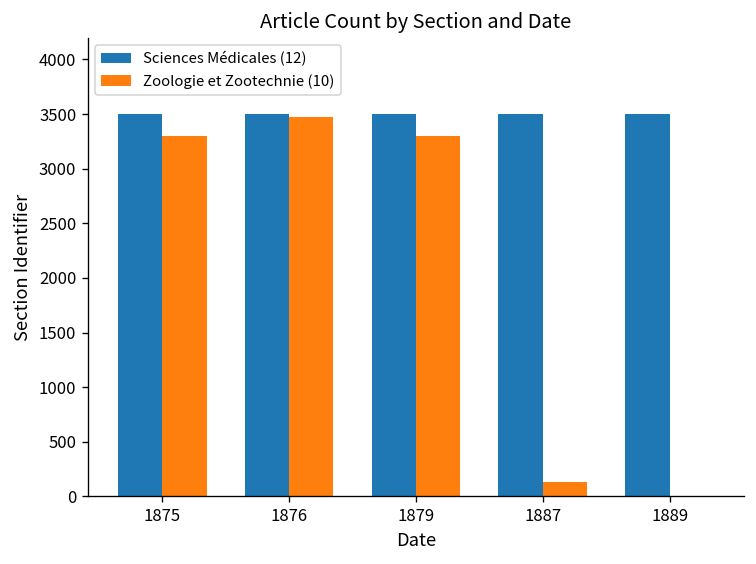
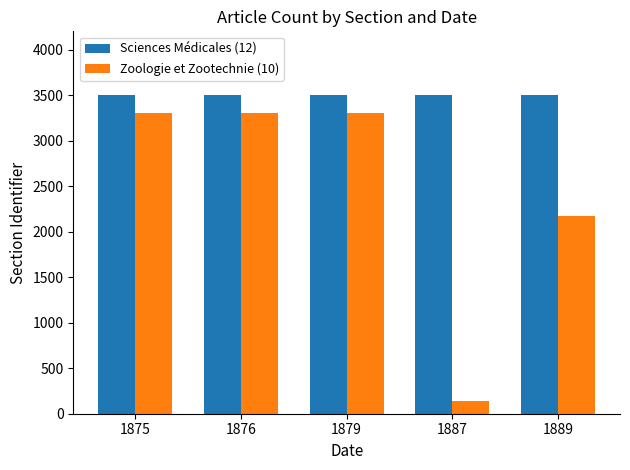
Zoologie et Zootechnie (10), 1876: 3500 -> 3300
Zoologie et Zootechnie (10), 1889: 0 -> 2200
